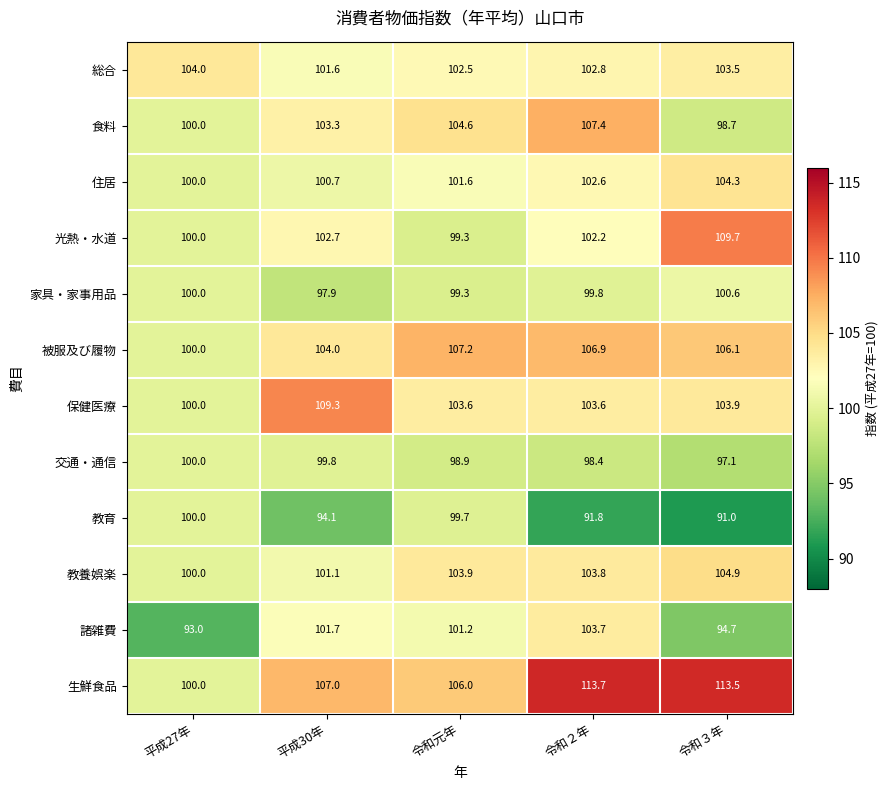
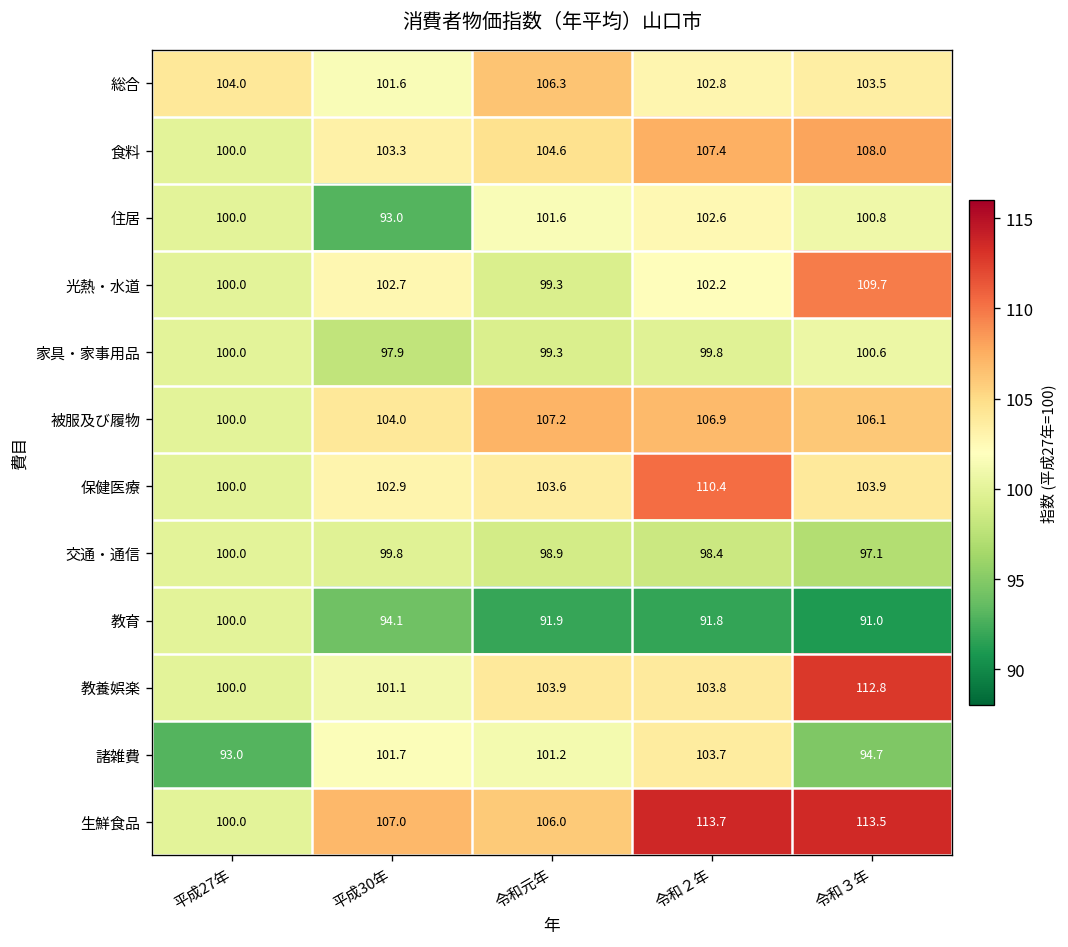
総合, 令和元年: 102.5 -> 106.3
食料, 令和３年: 98.7 -> 108.0
住居, 平成30年: 100.7 -> 93.0
住居, 令和３年: 104.3 -> 100.8
保健医療, 平成30年: 109.3 -> 102.9
保健医療, 令和２年: 103.6 -> 110.4
教育, 令和元年: 99.7 -> 91.9
教養娯楽, 令和３年: 104.9 -> 112.8
